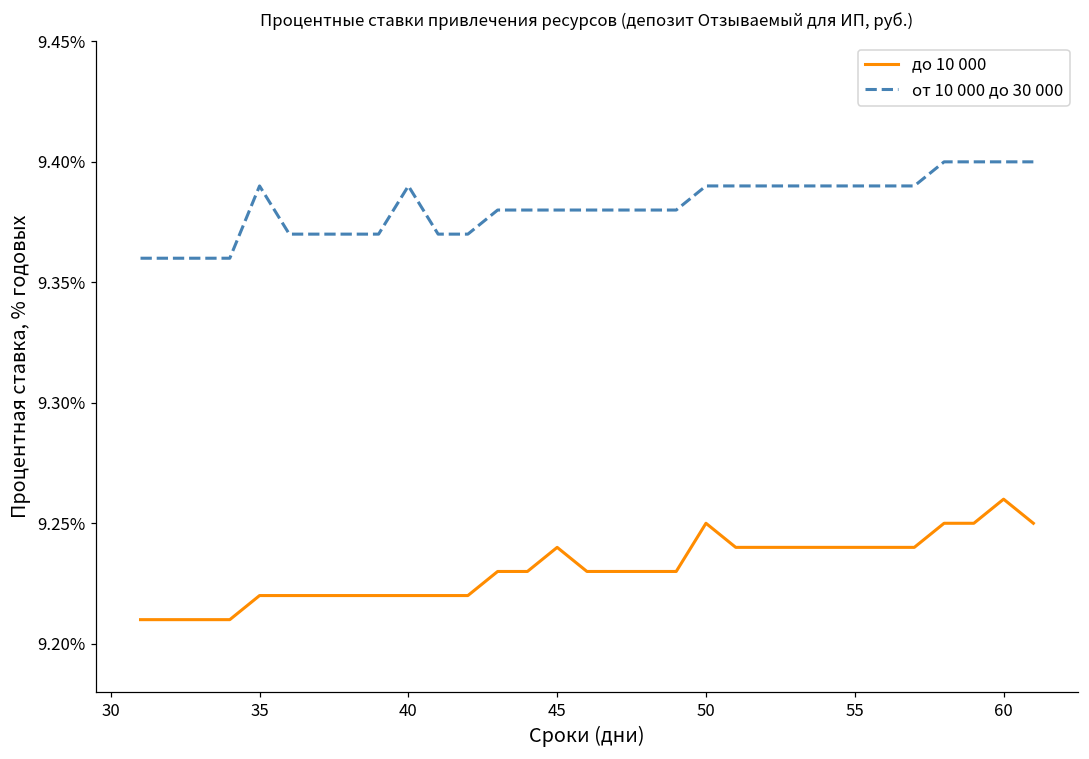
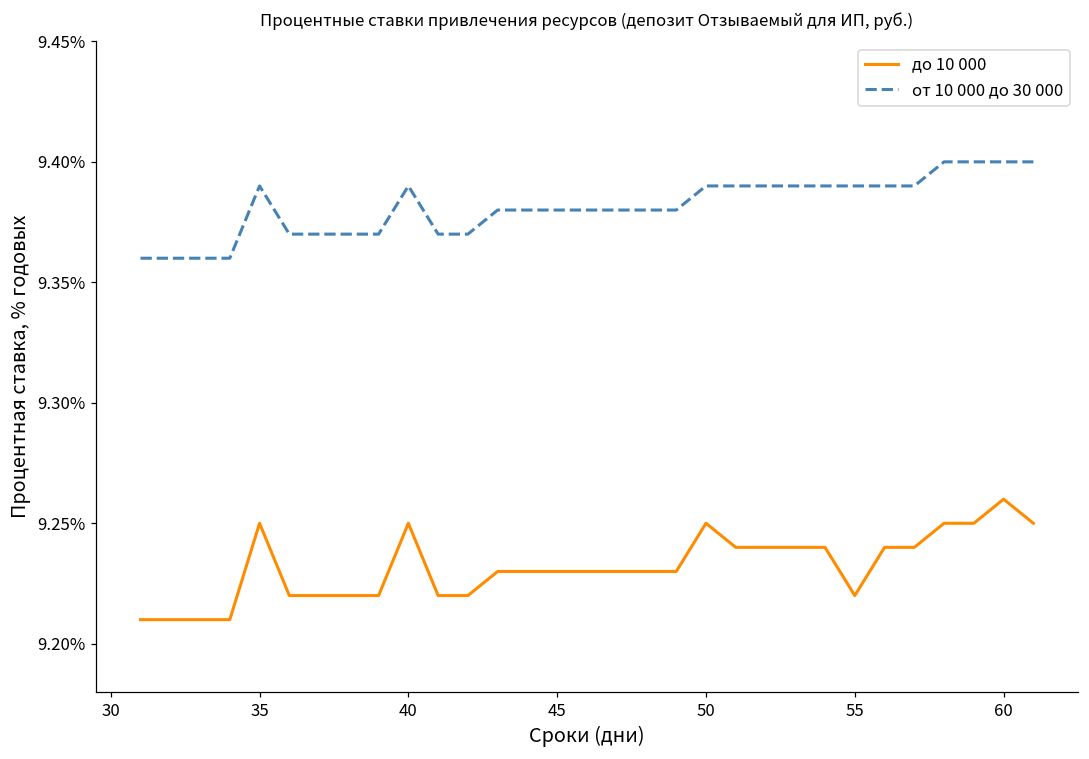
до 10 000, 35: 9.22% -> 9.25%
до 10 000, 40: 9.22% -> 9.25%
до 10 000, 45: 9.24% -> 9.23%
до 10 000, 55: 9.24% -> 9.22%
